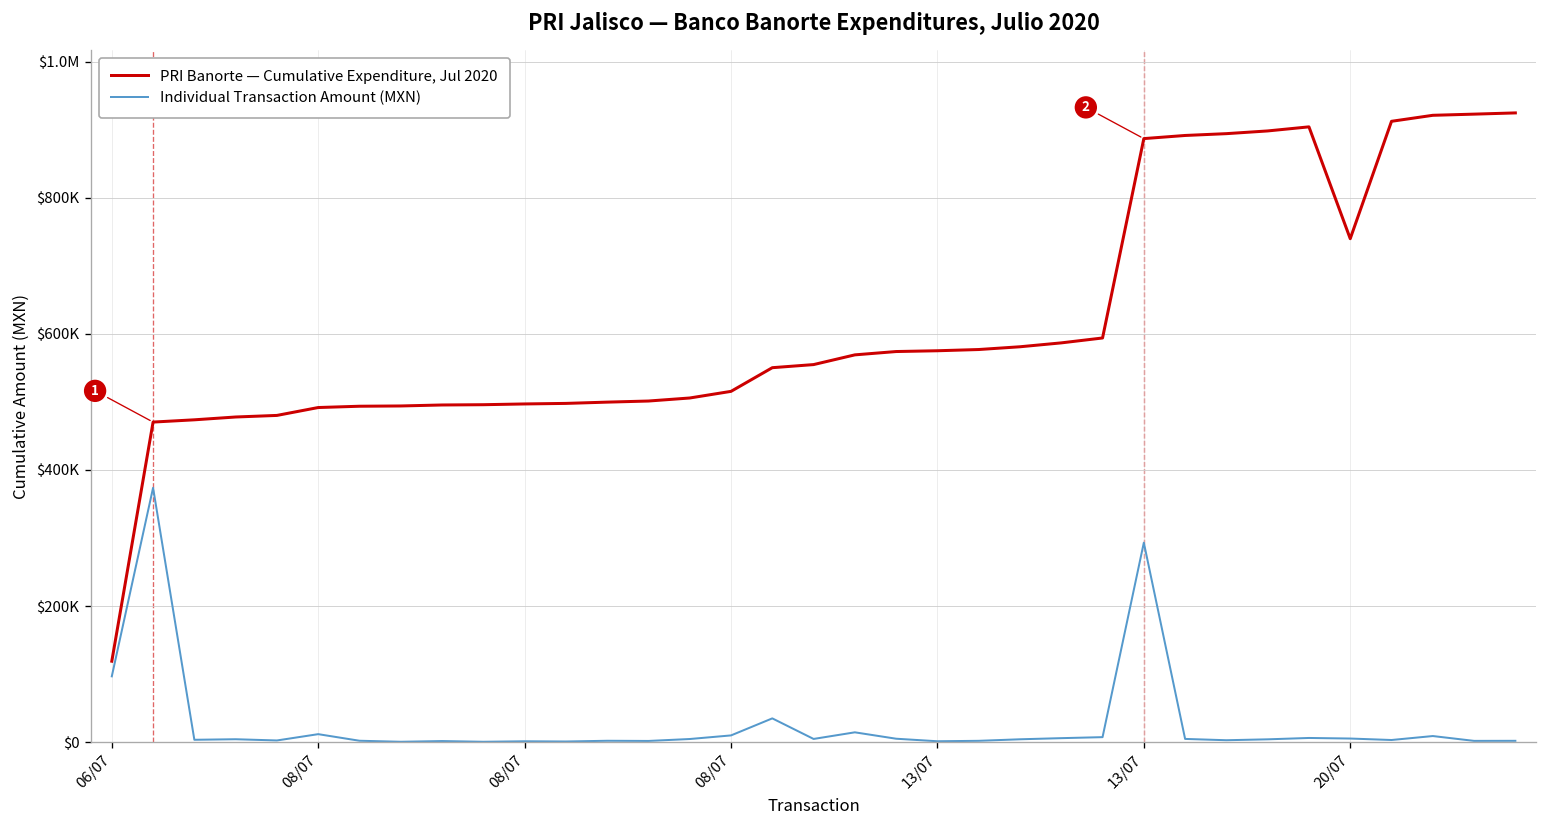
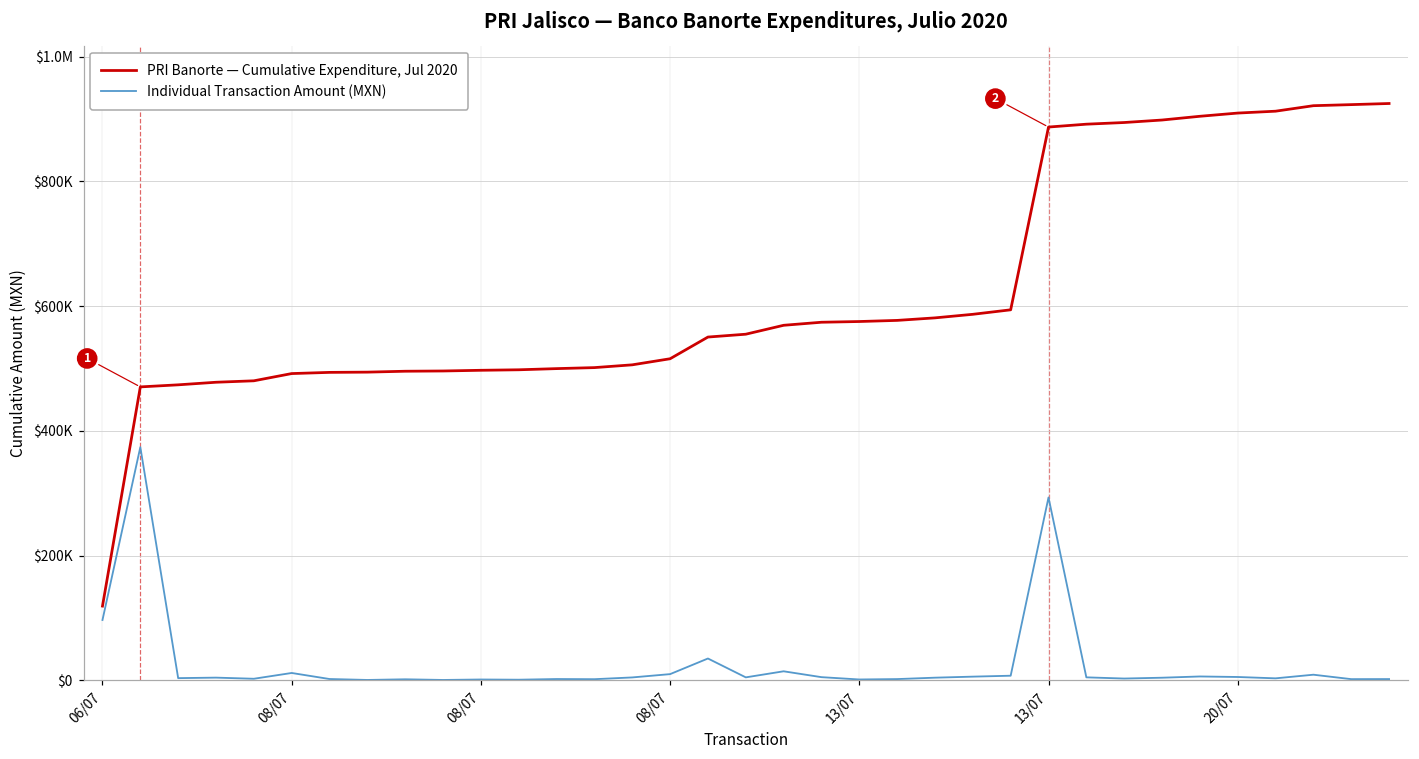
PRI Banorte — Cumulative Expenditure, Jul 2020, 20/07: $740000 -> $910000
